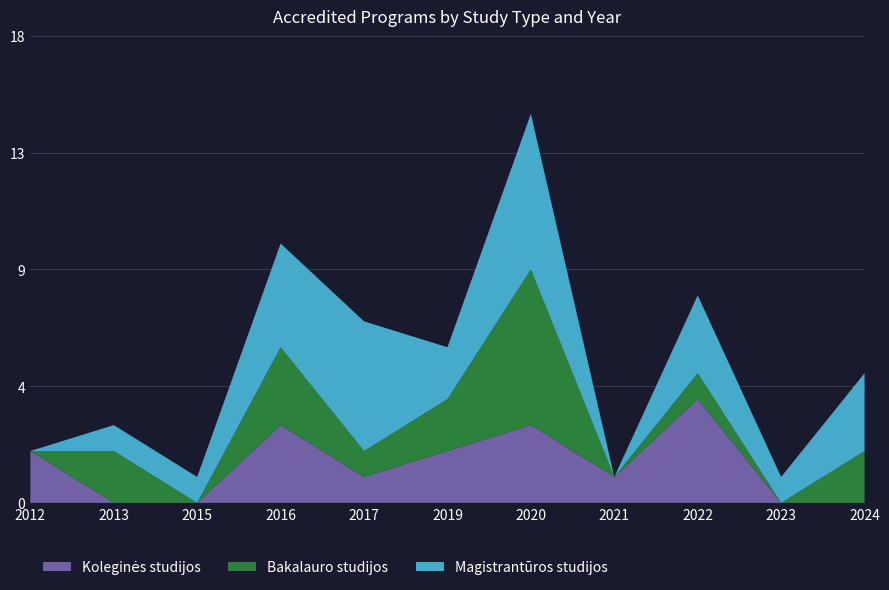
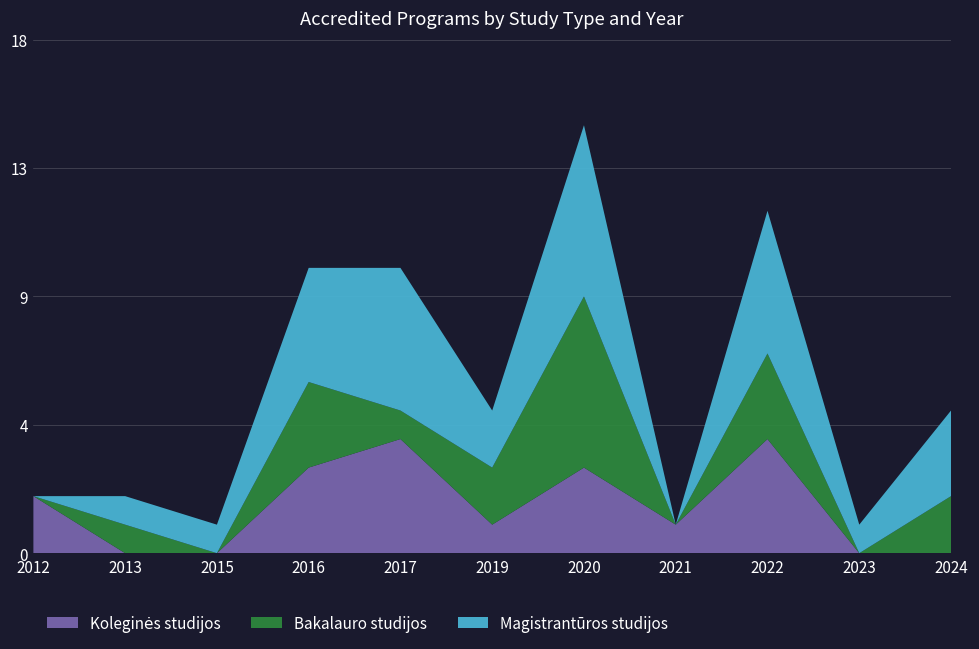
Bakalauro studijos, 2013: 2 -> 1
Koleginės studijos, 2017: 1 -> 4
Koleginės studijos, 2019: 2 -> 1
Bakalauro studijos, 2022: 1 -> 3
Magistrantūros studijos, 2022: 3 -> 5
